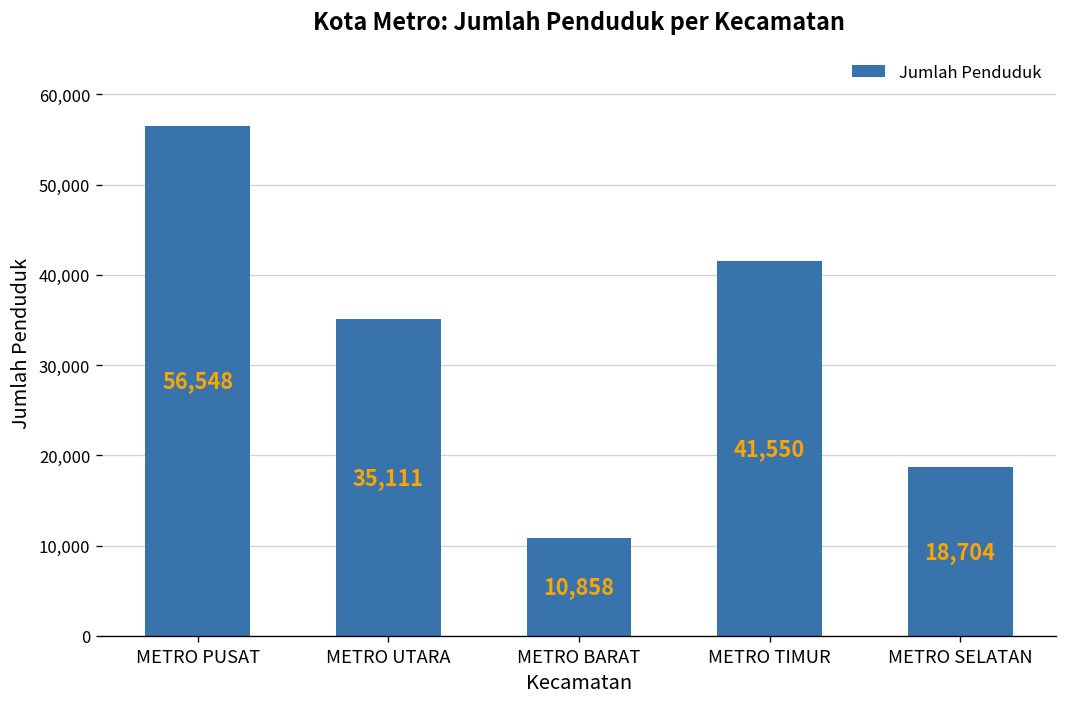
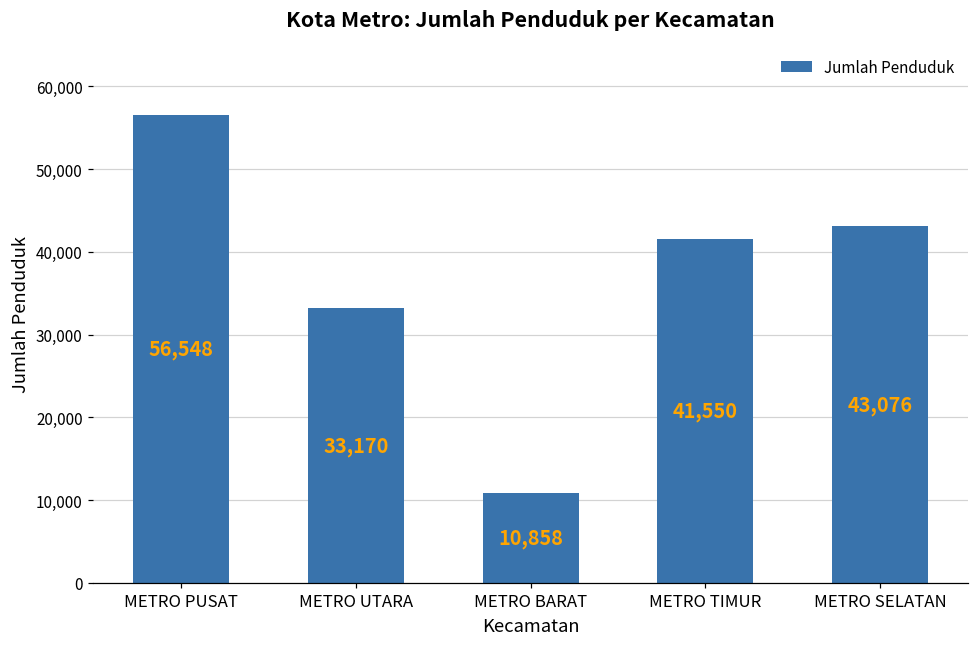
METRO UTARA: 35,111 -> 33,170
METRO SELATAN: 18,704 -> 43,076
